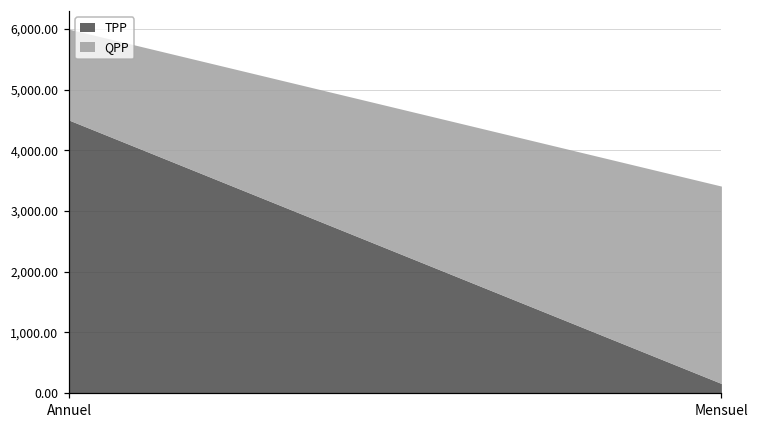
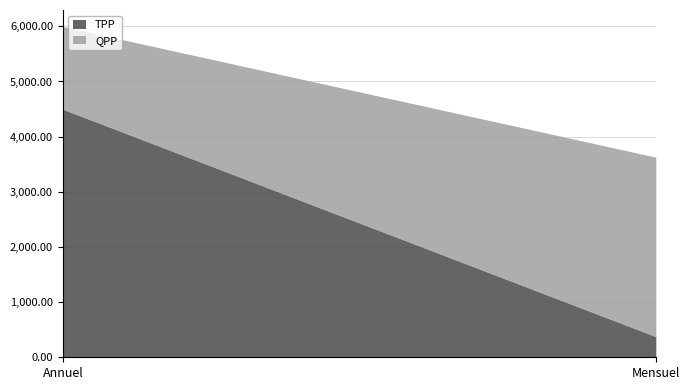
TPP, Mensuel: 200 -> 400
